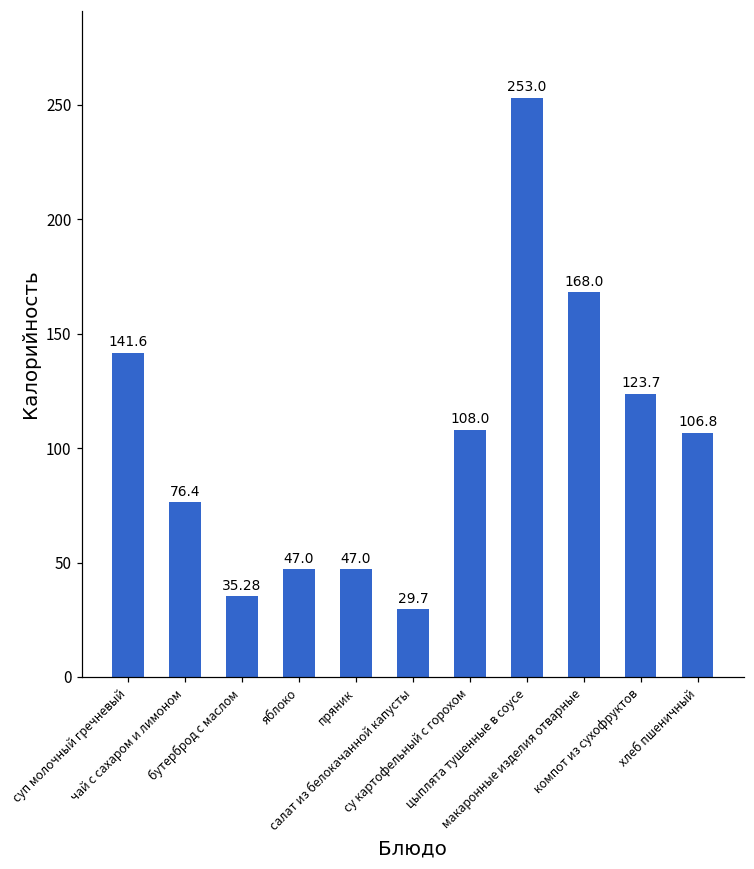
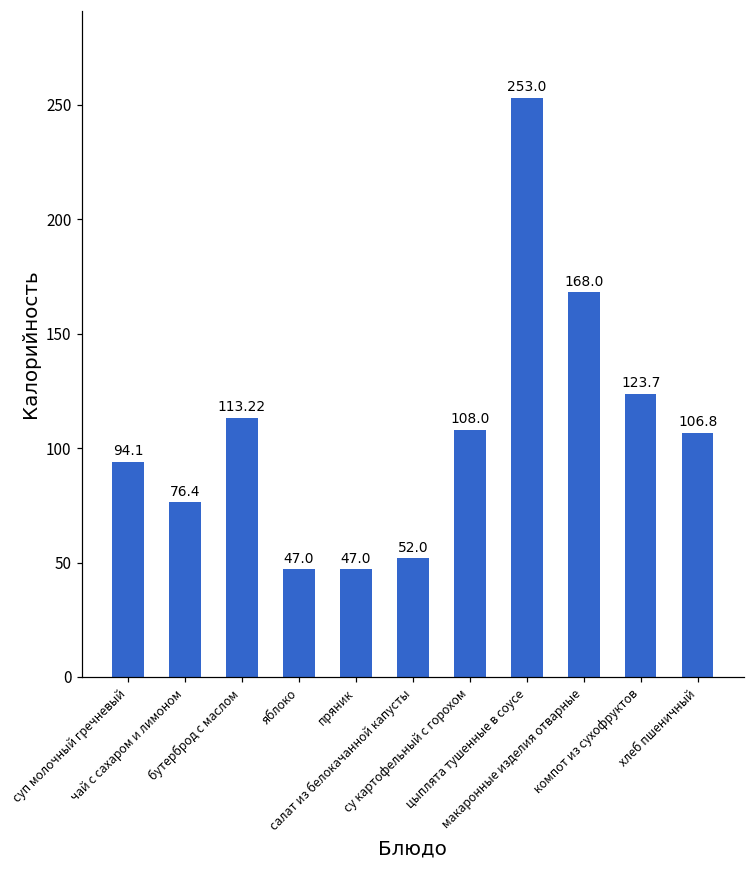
суп молочный гречневый: 141.6 -> 94.1
бутерброд с маслом: 35.28 -> 113.22
салат из белокачанной капусты: 29.7 -> 52.0
